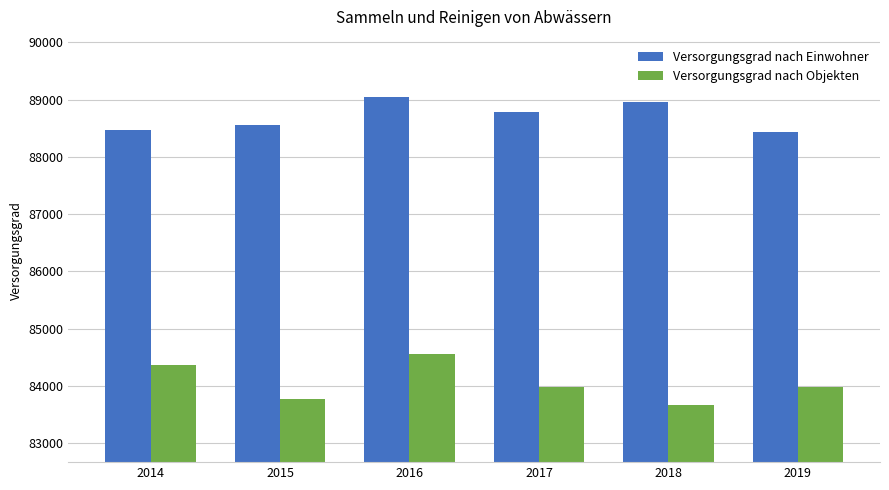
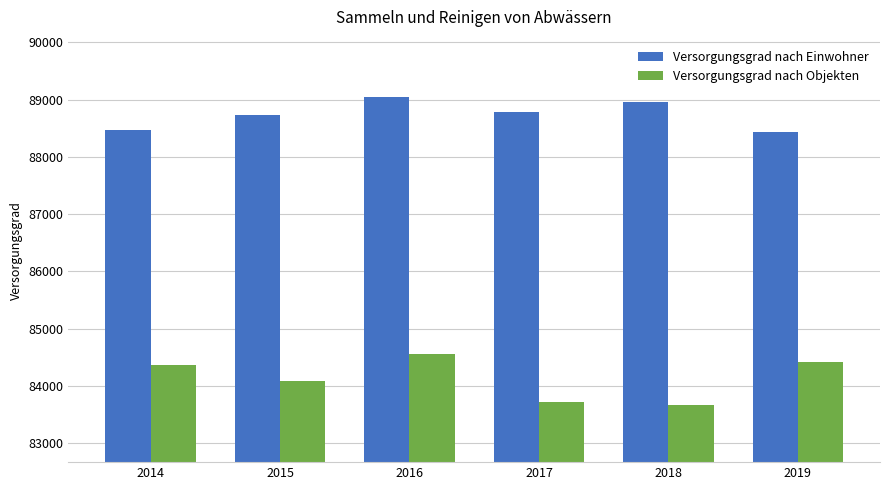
Versorgungsgrad nach Einwohner, 2015: 88600 -> 88700
Versorgungsgrad nach Objekten, 2015: 83800 -> 84100
Versorgungsgrad nach Objekten, 2017: 84000 -> 83700
Versorgungsgrad nach Objekten, 2019: 84000 -> 84400
